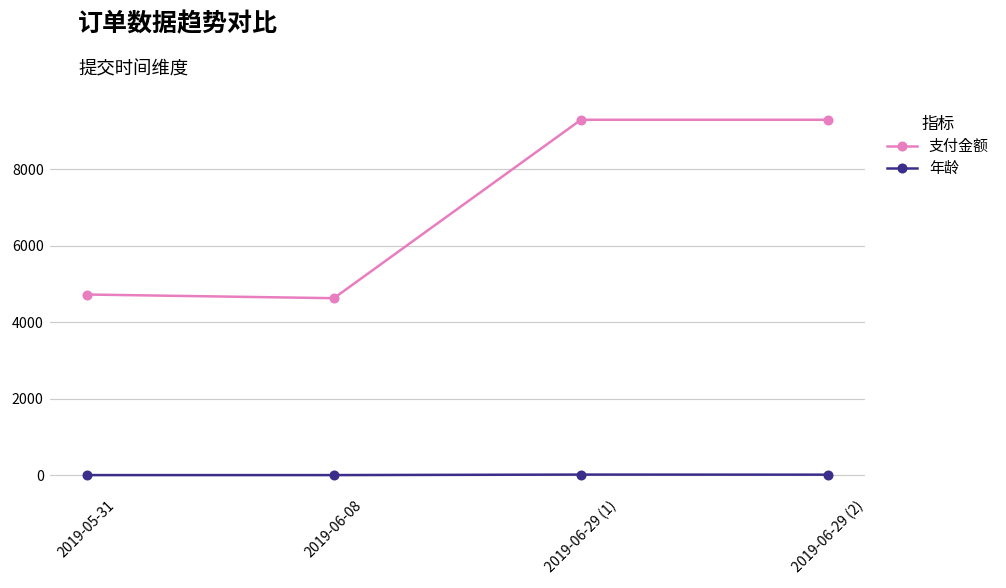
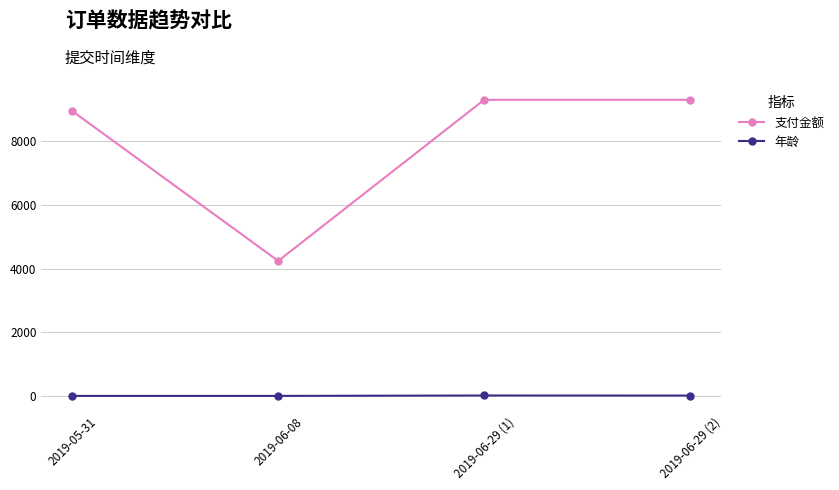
支付金额, 2019-05-31: 4700 -> 8900
支付金额, 2019-06-08: 4600 -> 4200
